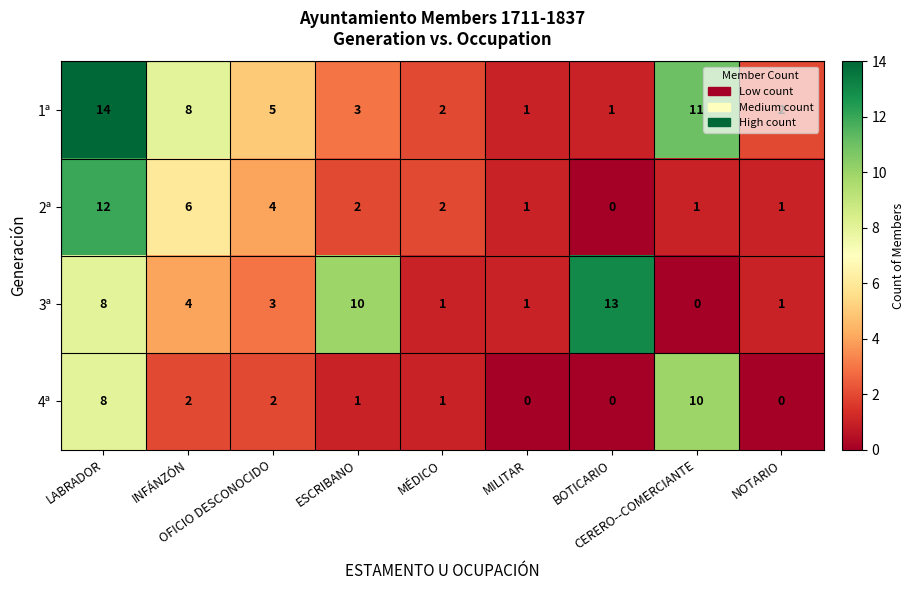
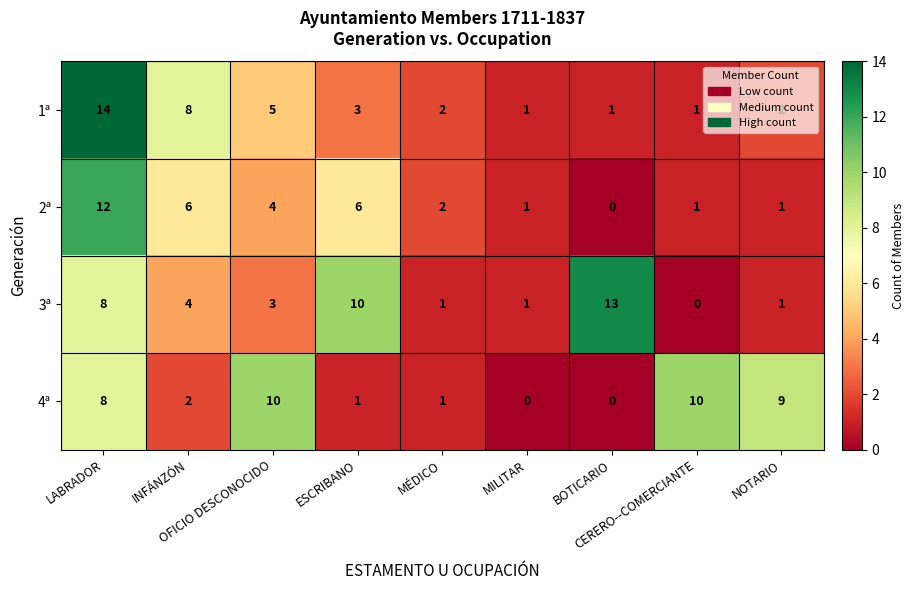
1ª, CERERO--COMERCIANTE: 11 -> 1
2ª, ESCRIBANO: 2 -> 6
4ª, OFICIO DESCONOCIDO: 2 -> 10
4ª, NOTARIO: 0 -> 9
